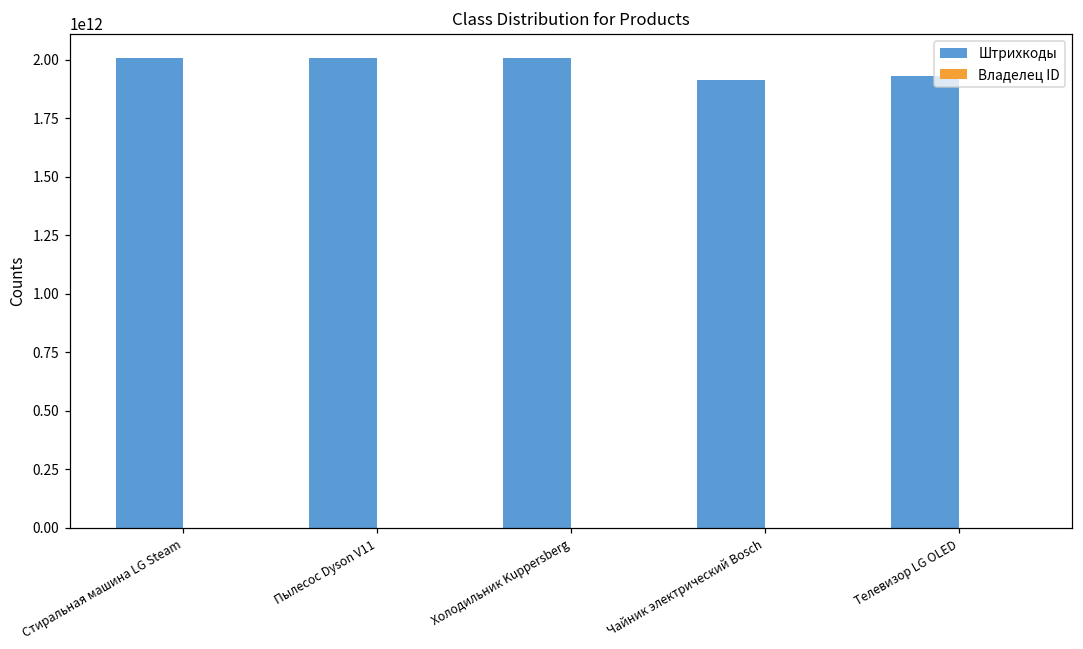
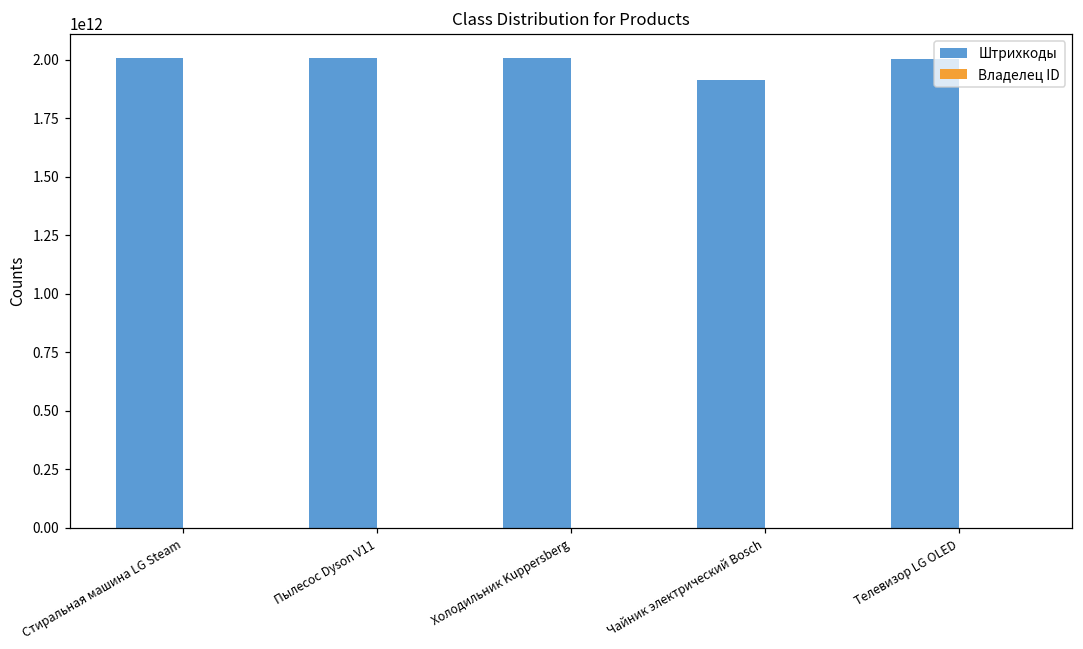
Штрихкоды, Телевизор LG OLED: 1930000000000 -> 2000000000000
